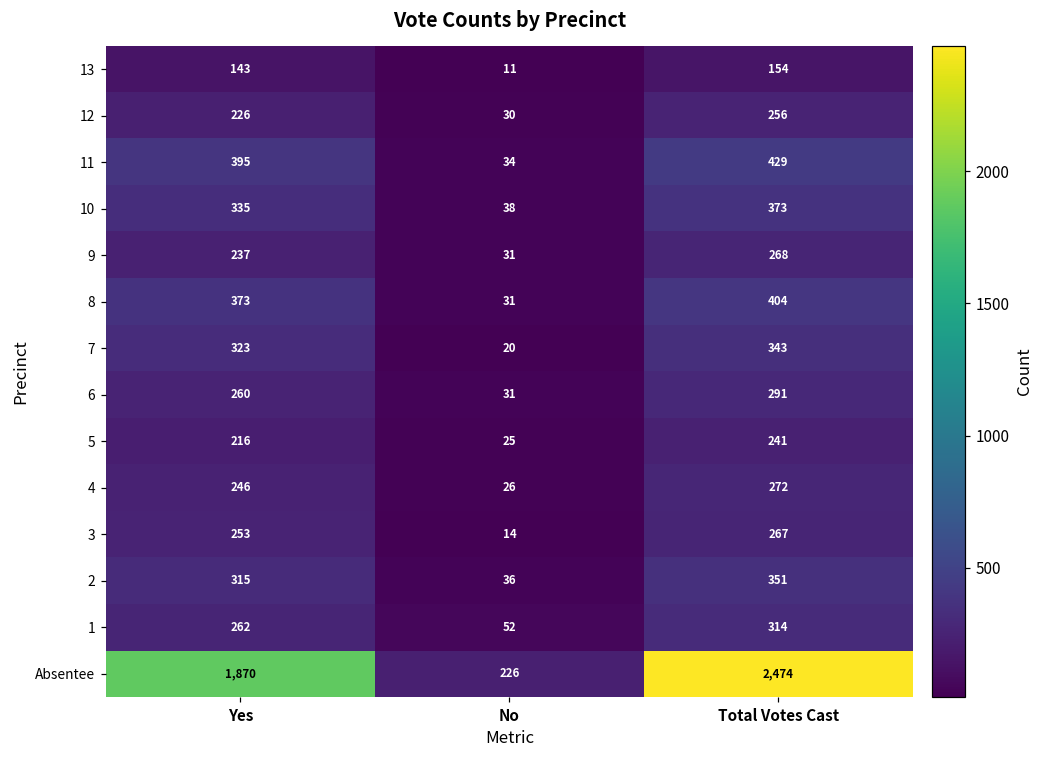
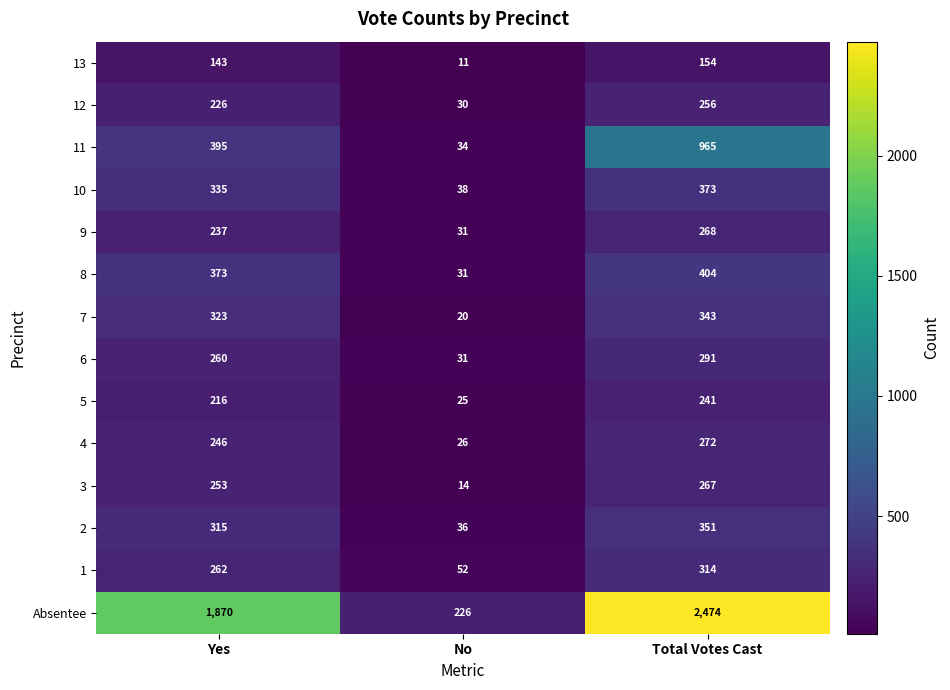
11, Total Votes Cast: 429 -> 965
